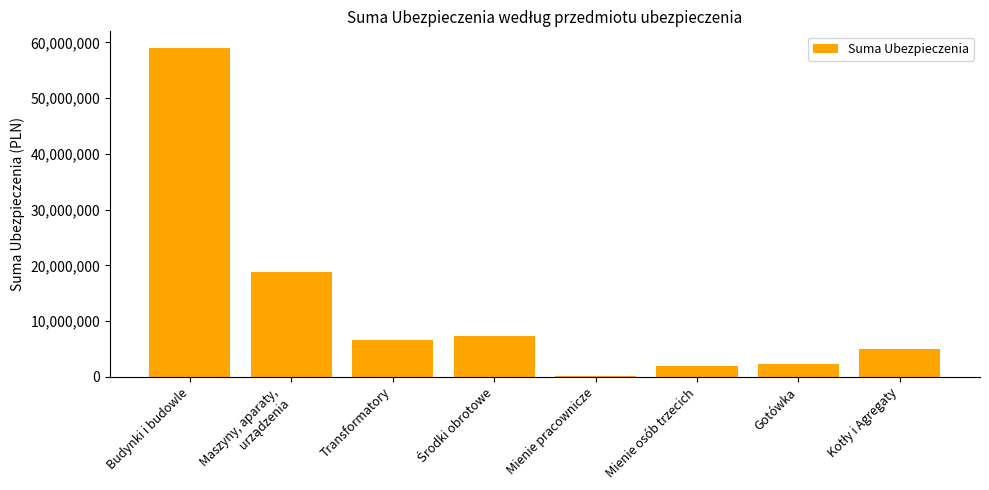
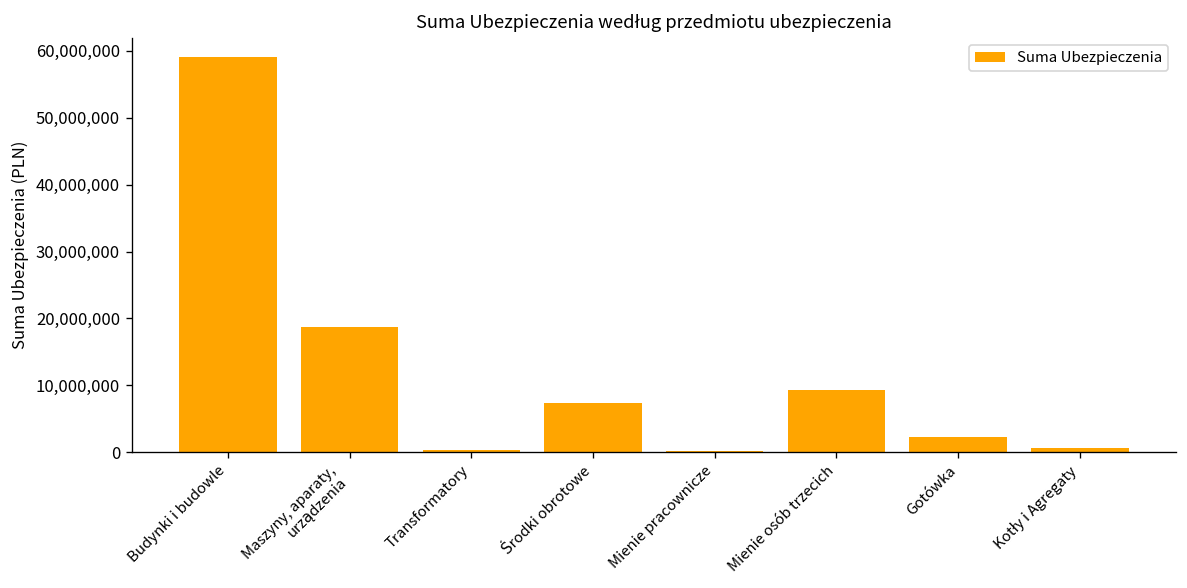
Transformatory: 7,000,000 -> 0
Mienie osób trzecich: 2,000,000 -> 9,000,000
Kotły i Agregaty: 5,000,000 -> 1,000,000
